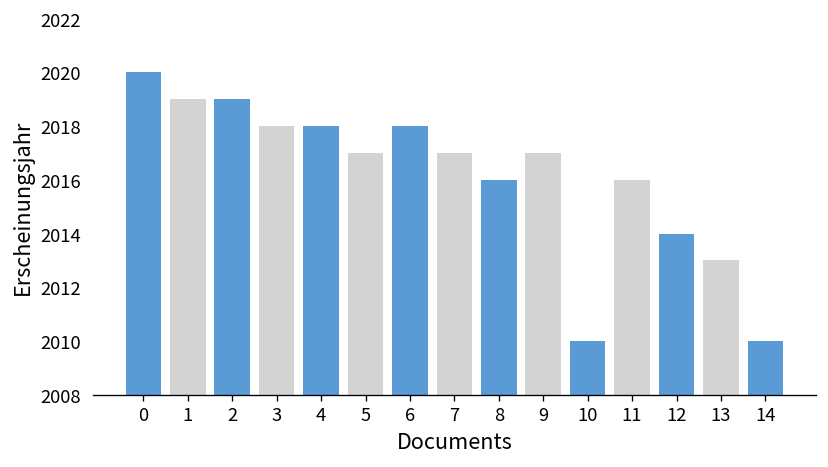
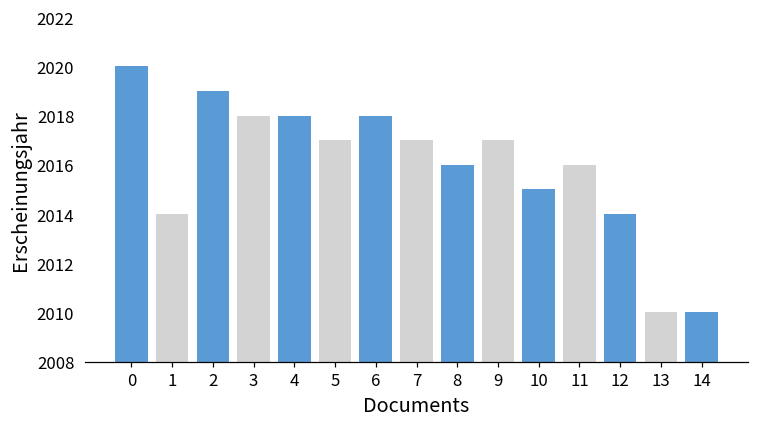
1: 2019 -> 2014
10: 2010 -> 2015
13: 2013 -> 2010
